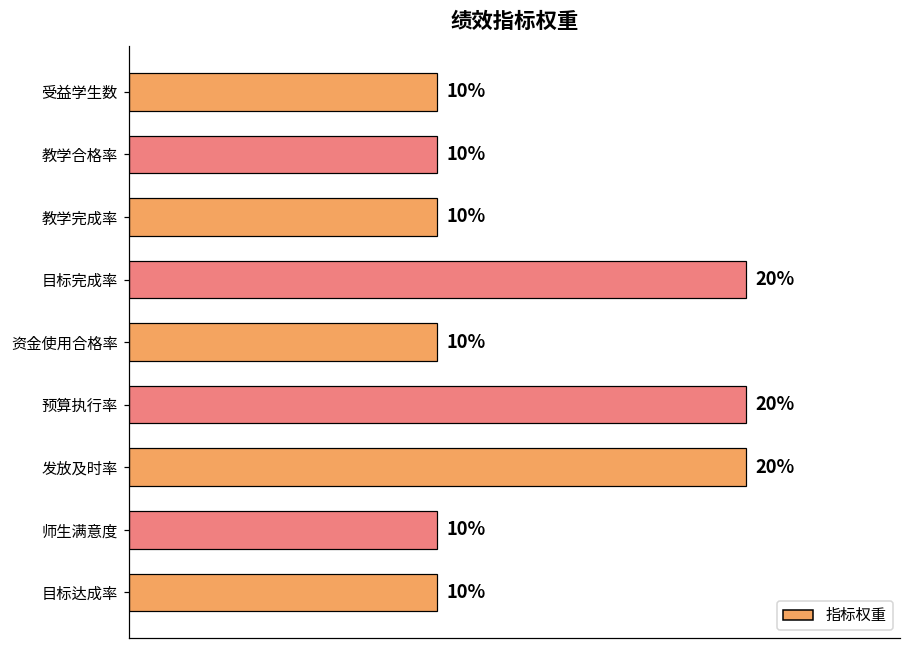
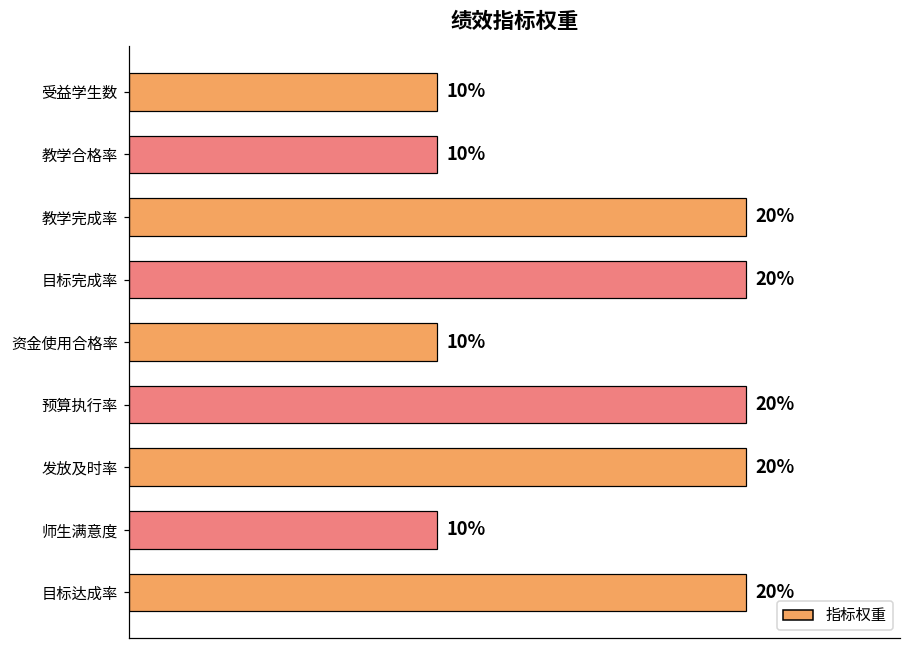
教学完成率: 10% -> 20%
目标达成率: 10% -> 20%
